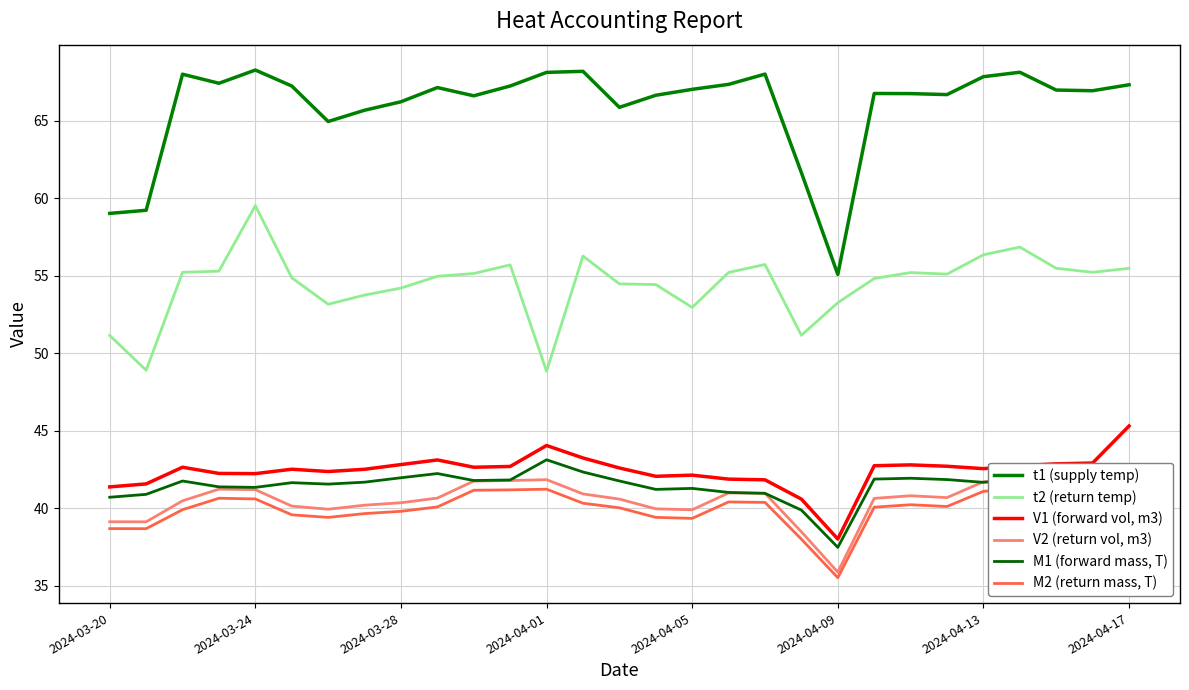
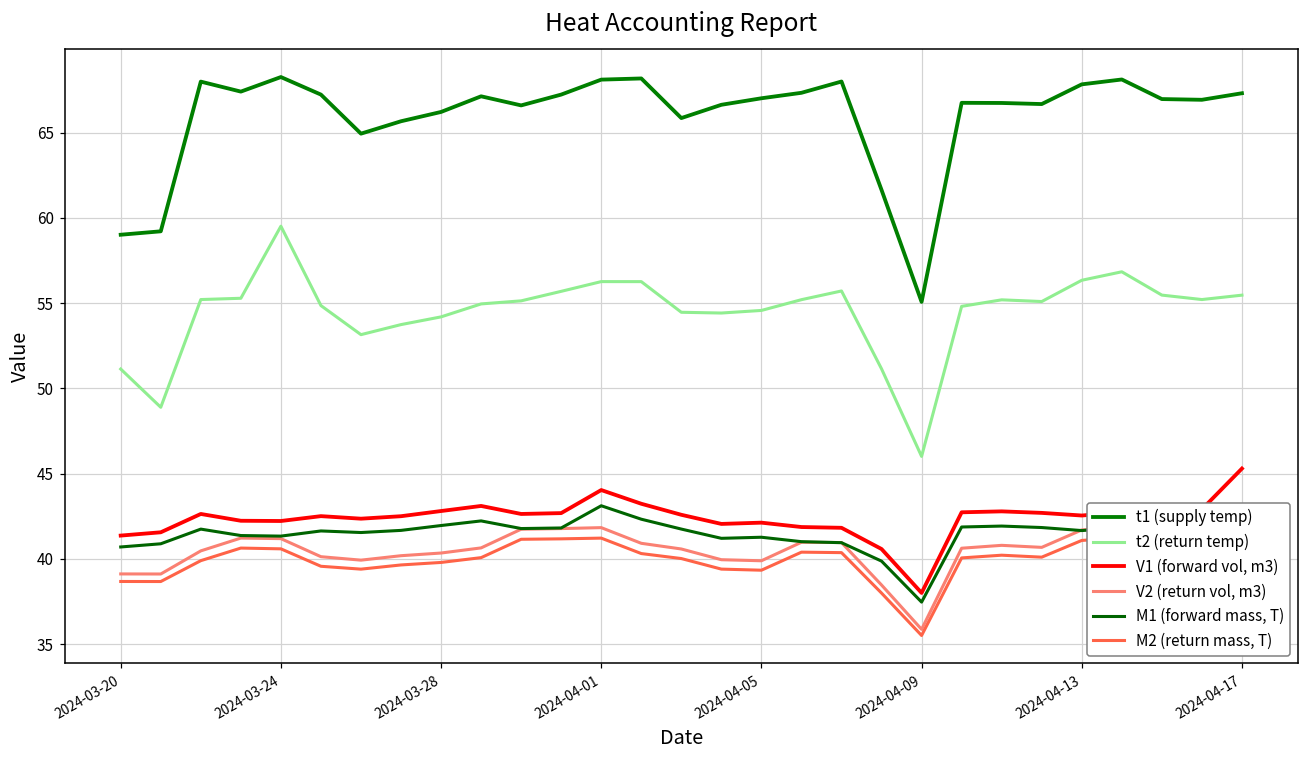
t2 (return temp), 2024-04-01: 48.8 -> 56.3
t2 (return temp), 2024-04-05: 52.9 -> 54.6
t2 (return temp), 2024-04-09: 53.3 -> 46.0
